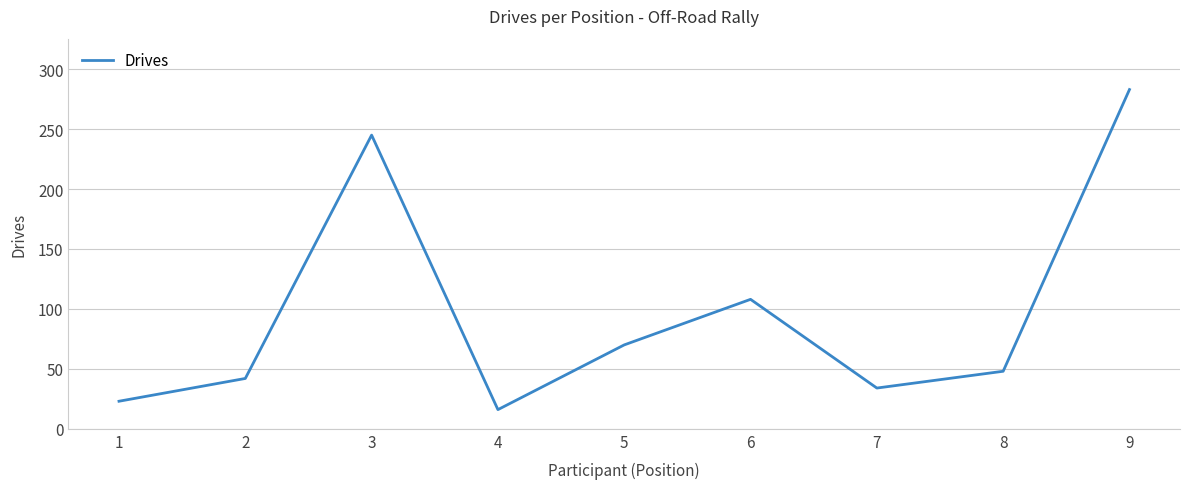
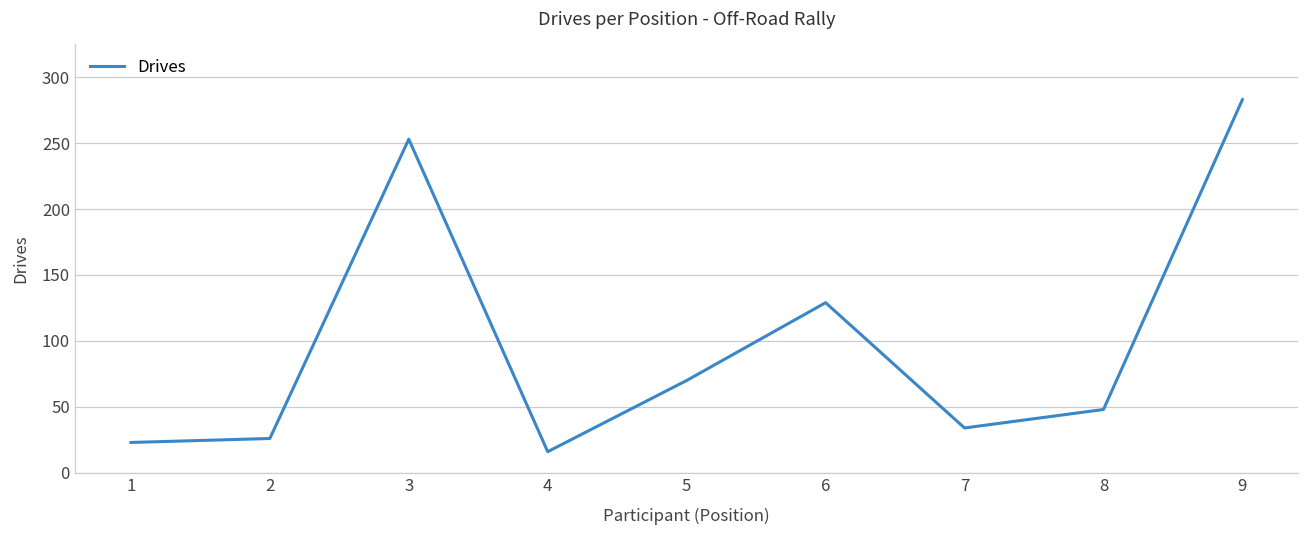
2: 42 -> 26
3: 245 -> 253
6: 108 -> 129
